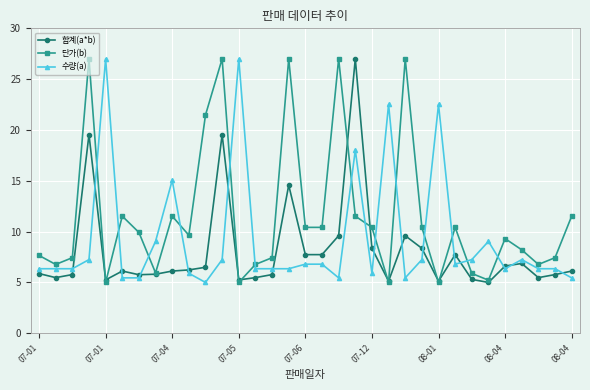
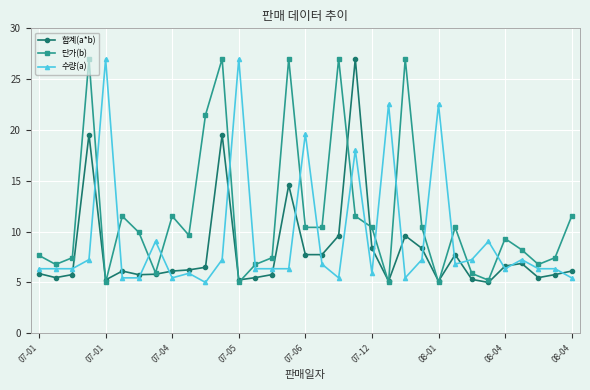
수량(a), 07-04: 15.1 -> 5.4
수량(a), 07-06: 6.8 -> 19.6
